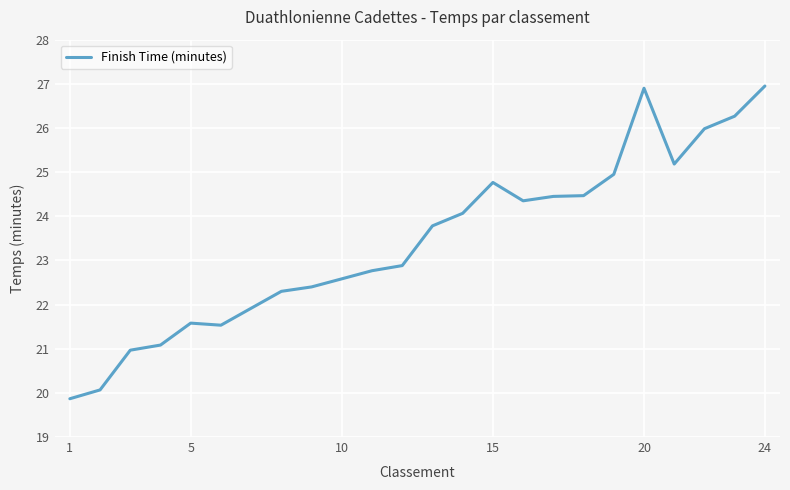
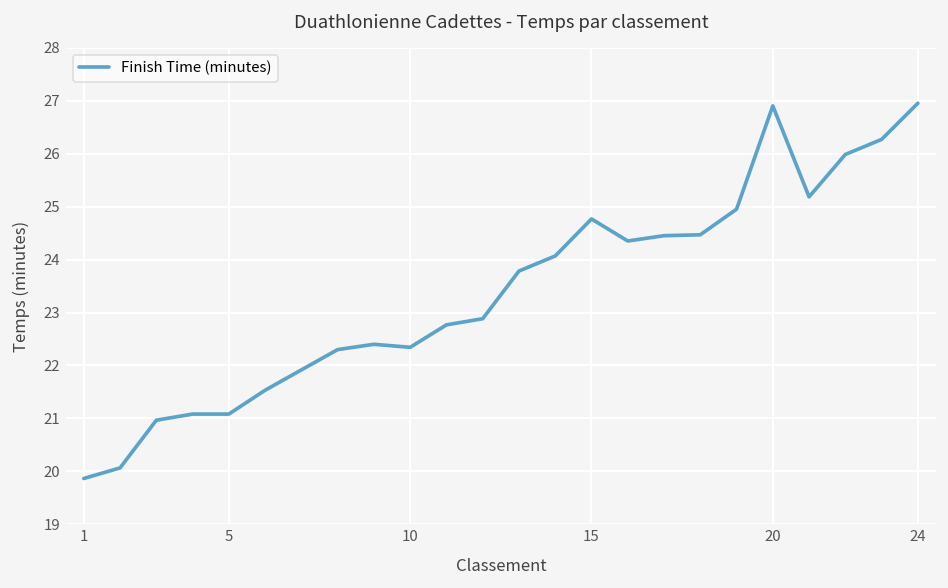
5: 21.6 -> 21.1
10: 22.6 -> 22.3
